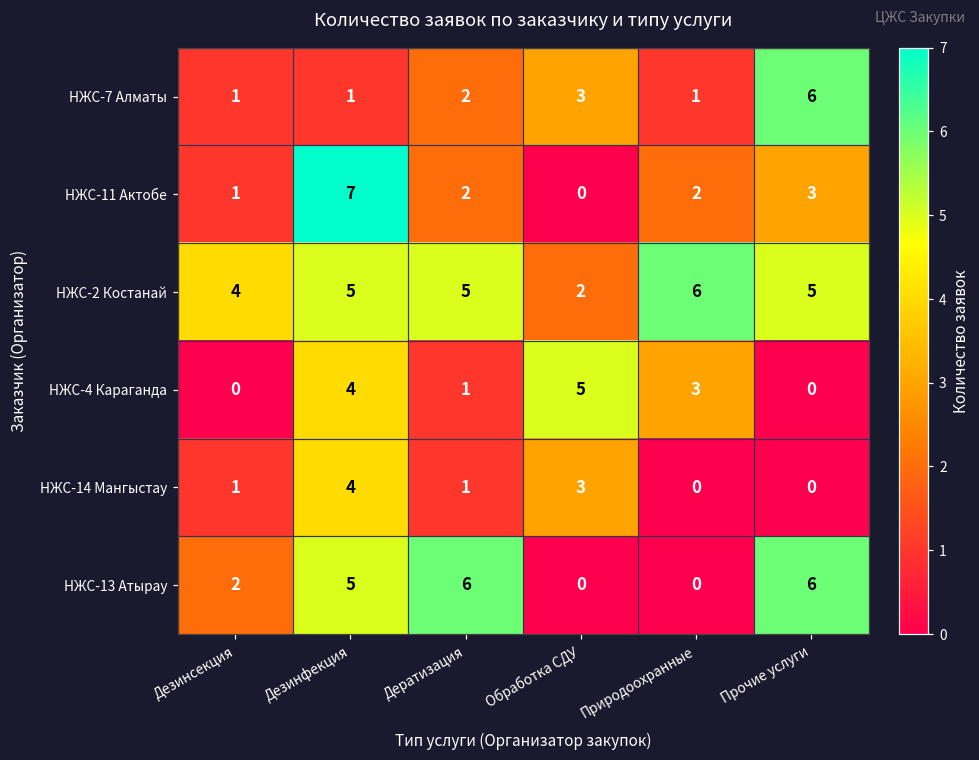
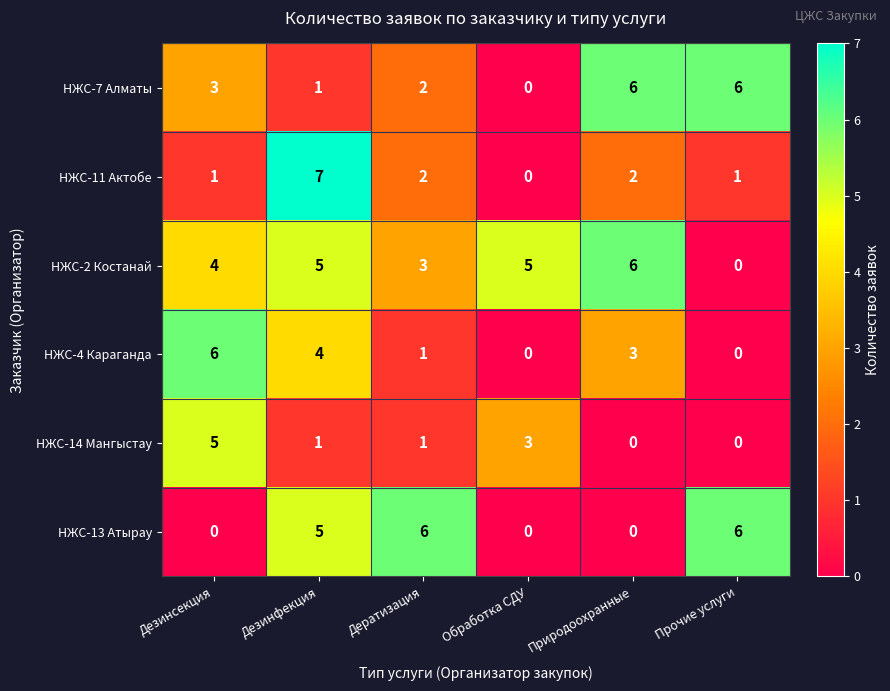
НЖС-7 Алматы, Дезинсекция: 1 -> 3
НЖС-7 Алматы, Обработка СДУ: 3 -> 0
НЖС-7 Алматы, Природоохранные: 1 -> 6
НЖС-11 Актобе, Прочие услуги: 3 -> 1
НЖС-2 Костанай, Дератизация: 5 -> 3
НЖС-2 Костанай, Обработка СДУ: 2 -> 5
НЖС-2 Костанай, Прочие услуги: 5 -> 0
НЖС-4 Караганда, Дезинсекция: 0 -> 6
НЖС-4 Караганда, Обработка СДУ: 5 -> 0
НЖС-14 Мангыстау, Дезинсекция: 1 -> 5
НЖС-14 Мангыстау, Дезинфекция: 4 -> 1
НЖС-13 Атырау, Дезинсекция: 2 -> 0
